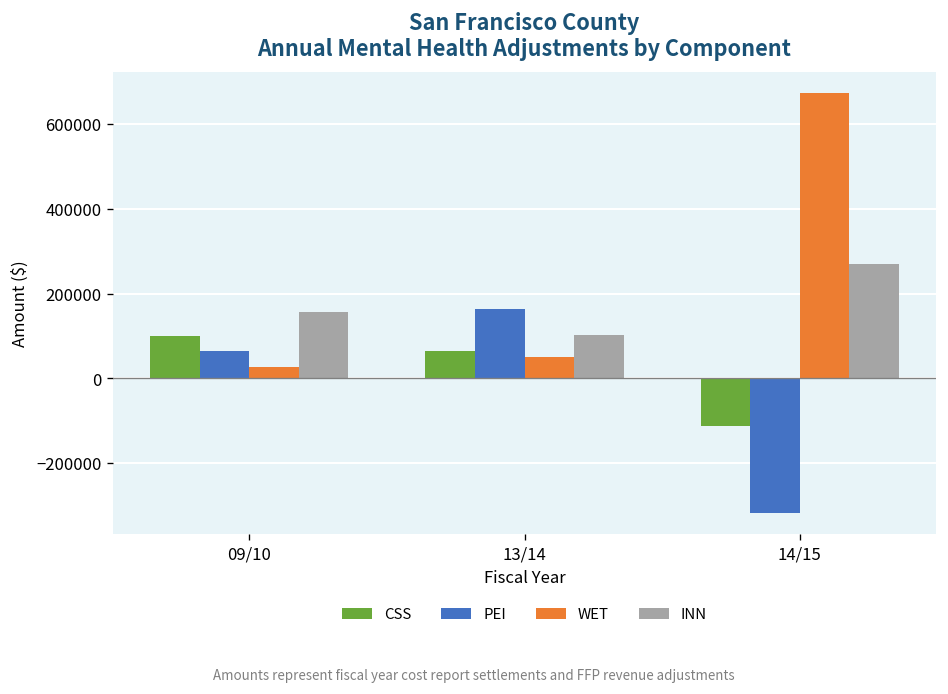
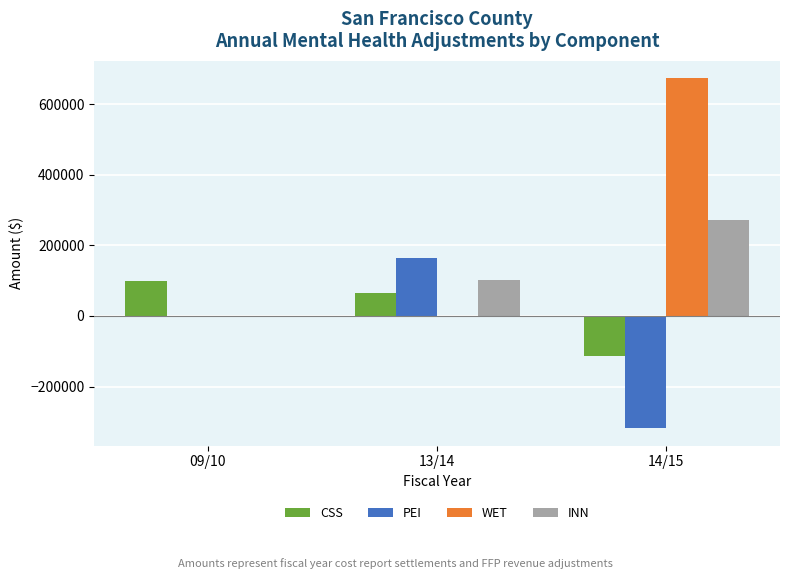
PEI, 09/10: 60000 -> 0
WET, 09/10: 30000 -> 0
INN, 09/10: 160000 -> 0
WET, 13/14: 50000 -> 0
